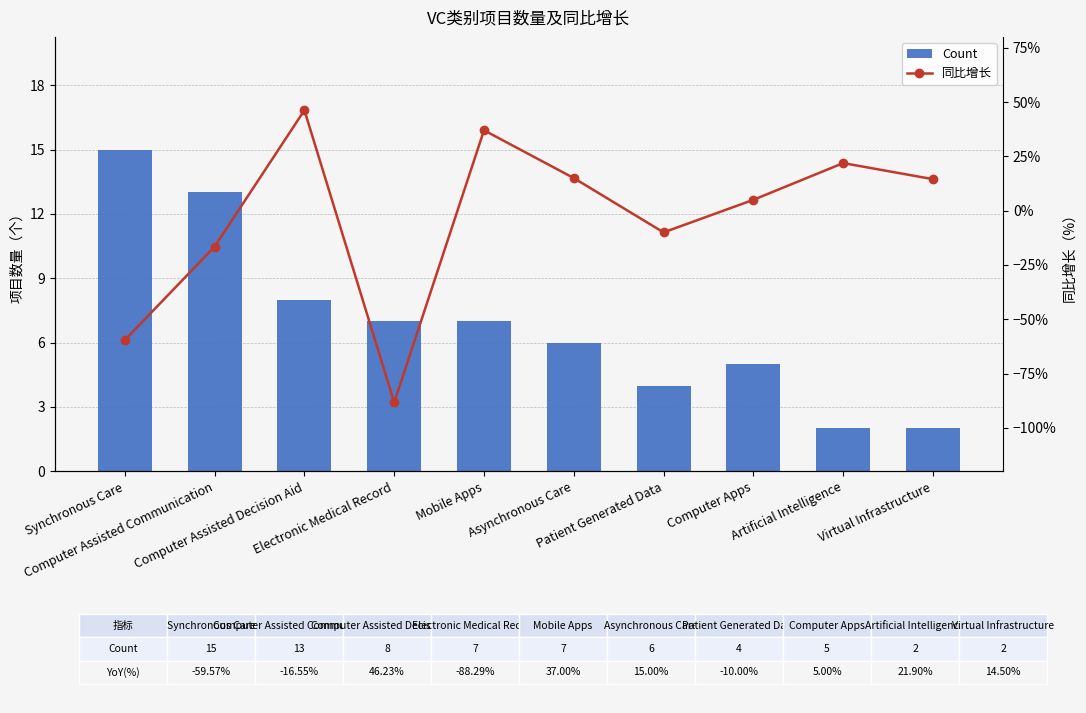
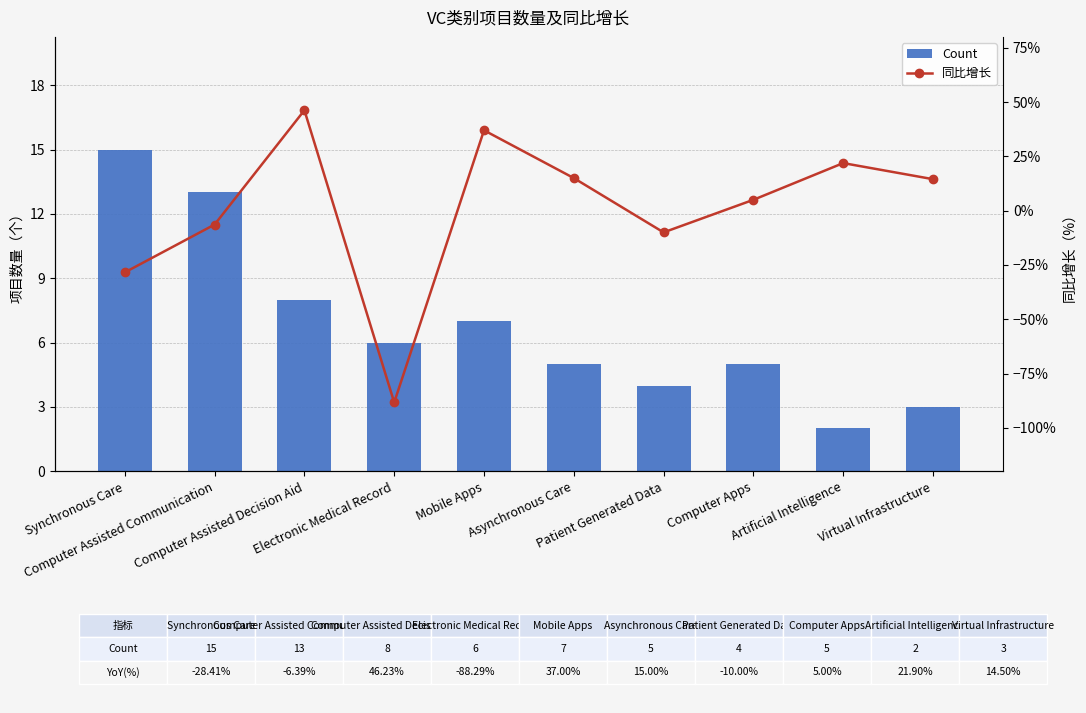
Count, Electronic Medical Record: 7 -> 6
Count, Asynchronous Care: 6 -> 5
Count, Virtual Infrastructure: 2 -> 3
同比增长, Synchronous Care: -59.57% -> -28.41%
同比增长, Computer Assisted Communication: -16.55% -> -6.39%
